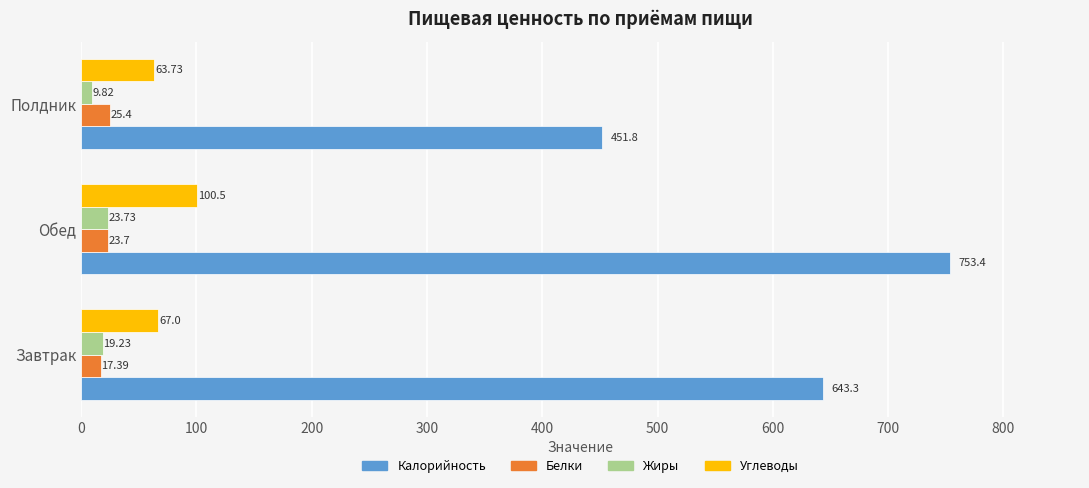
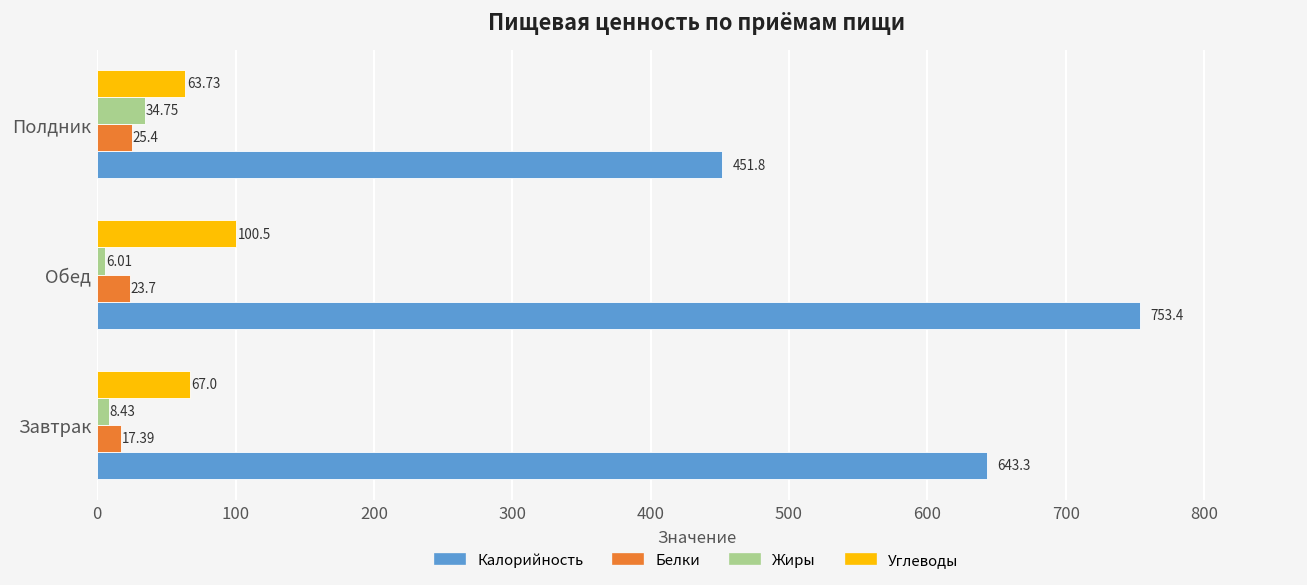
Жиры, Полдник: 9.82 -> 34.75
Жиры, Обед: 23.73 -> 6.01
Жиры, Завтрак: 19.23 -> 8.43
